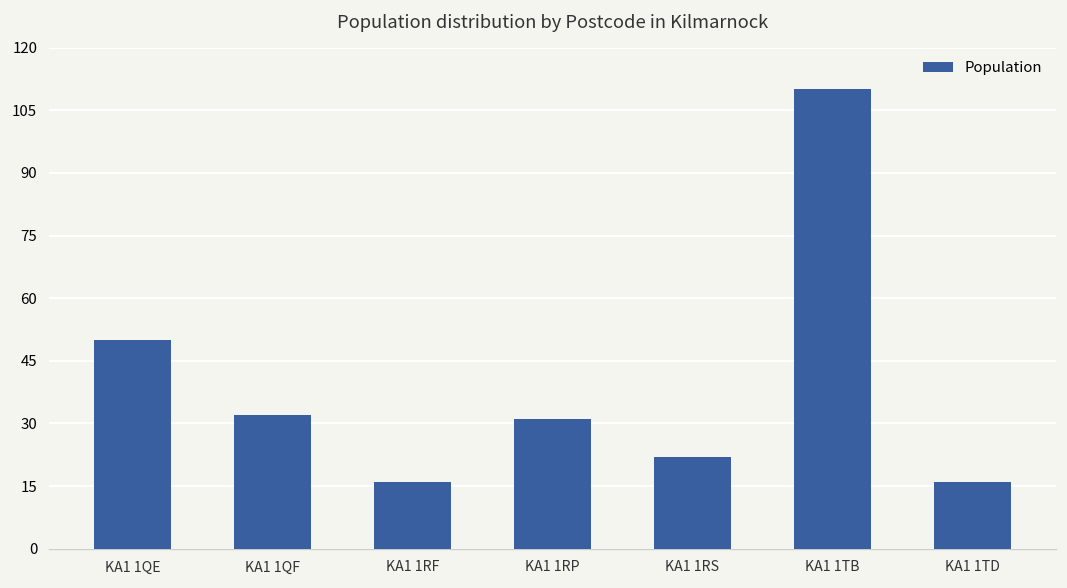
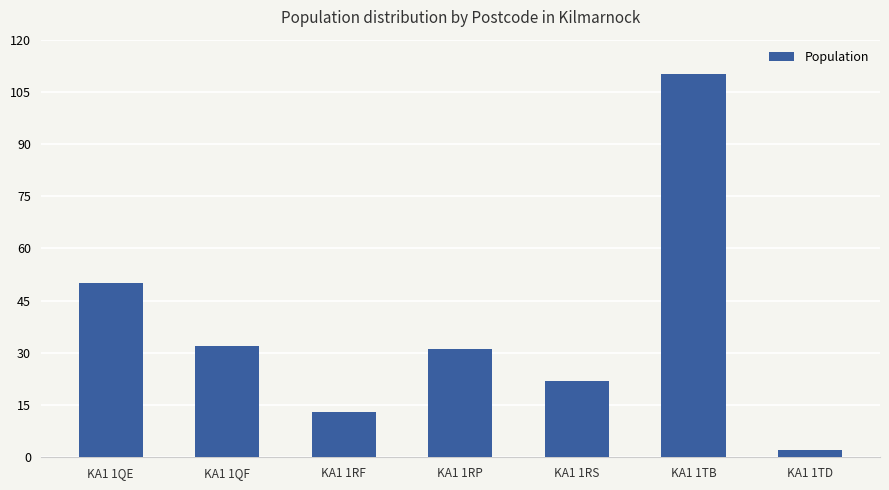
KA1 1RF: 16 -> 13
KA1 1TD: 16 -> 2
